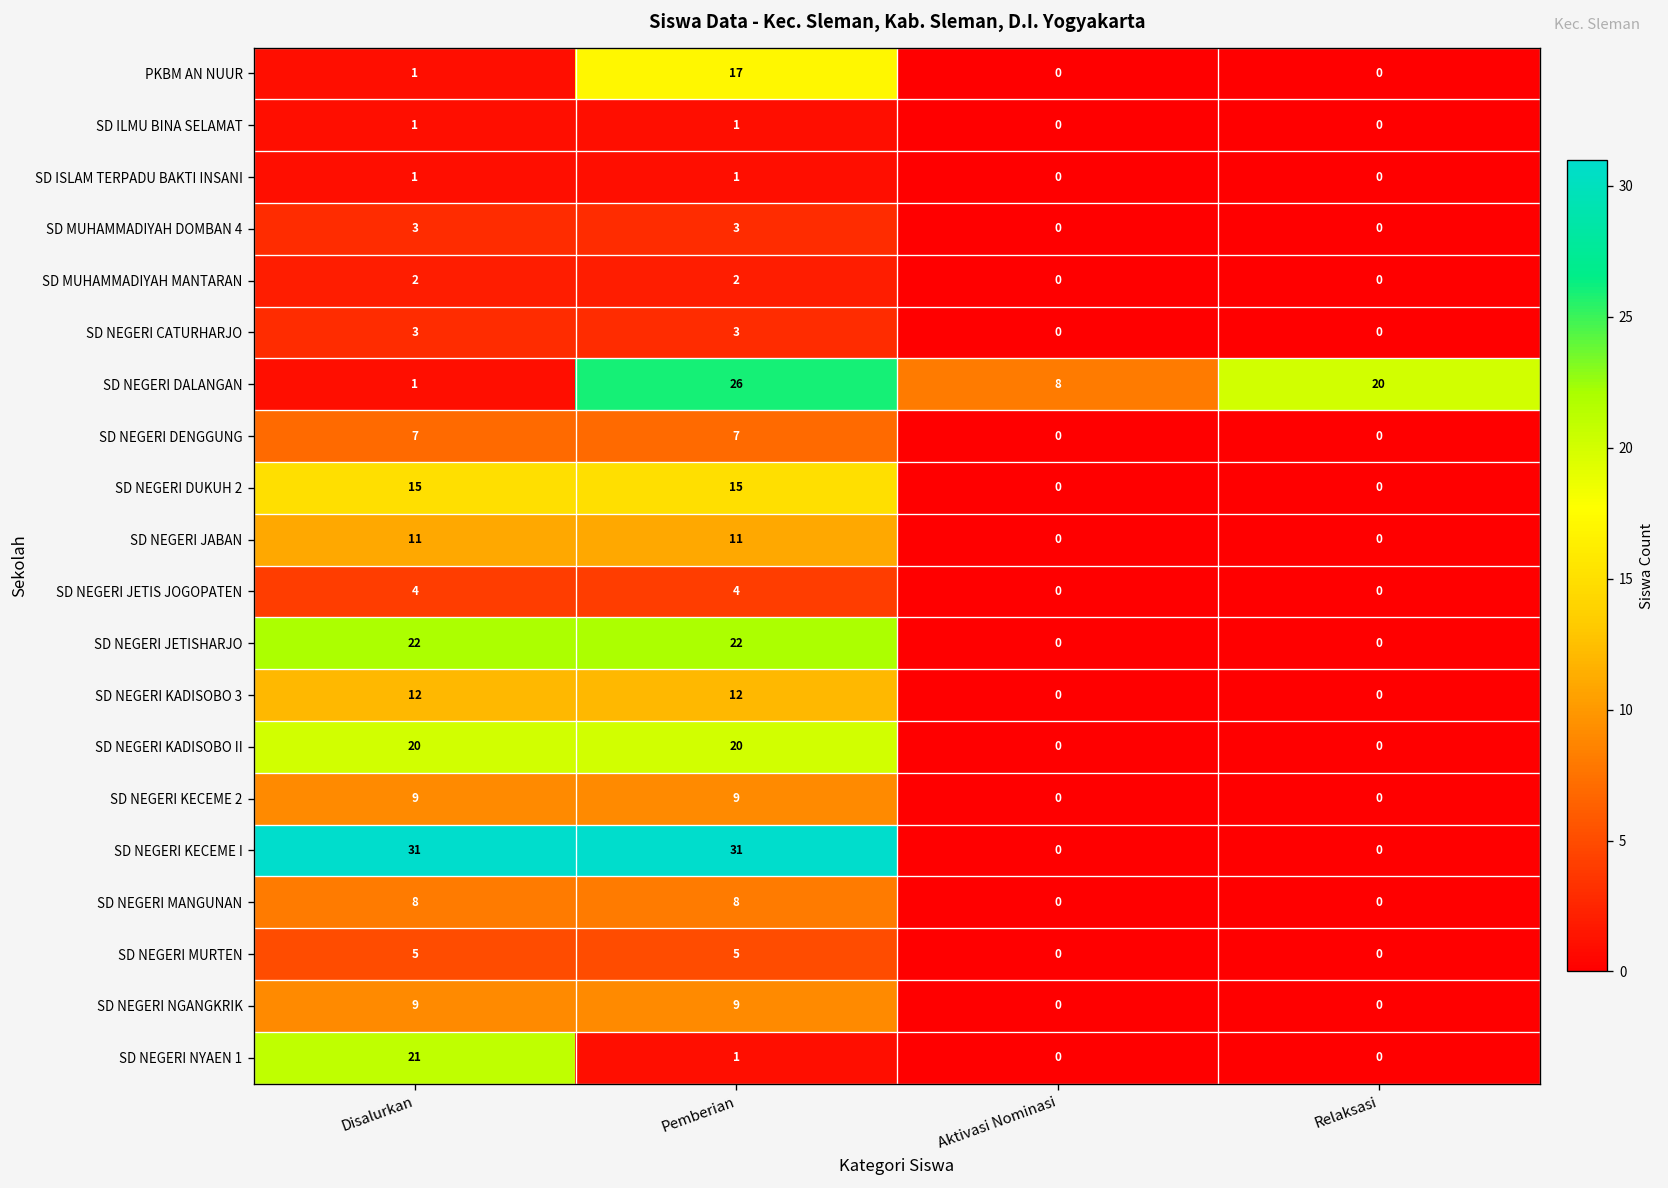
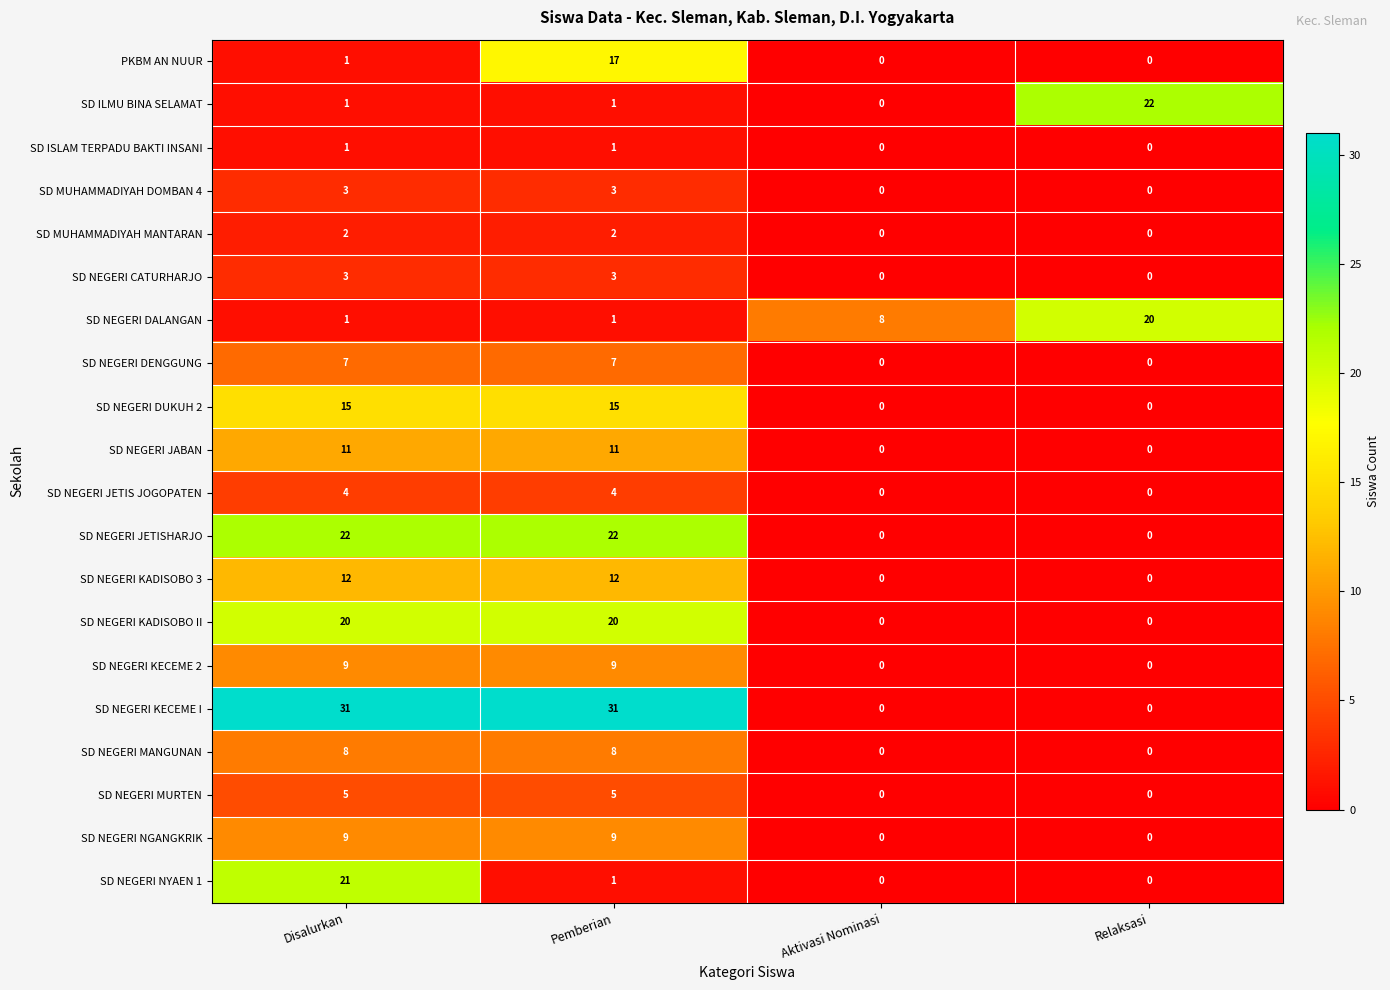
SD ILMU BINA SELAMAT, Relaksasi: 0 -> 22
SD NEGERI DALANGAN, Pemberian: 26 -> 1
